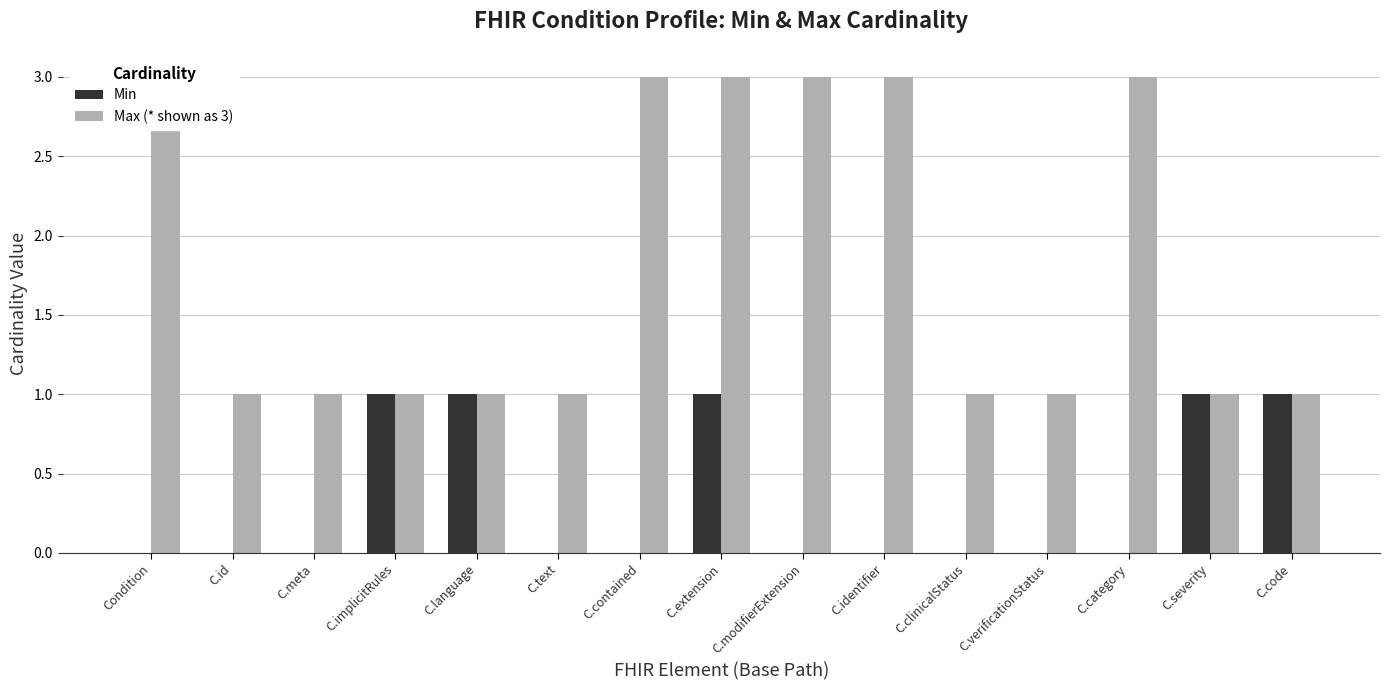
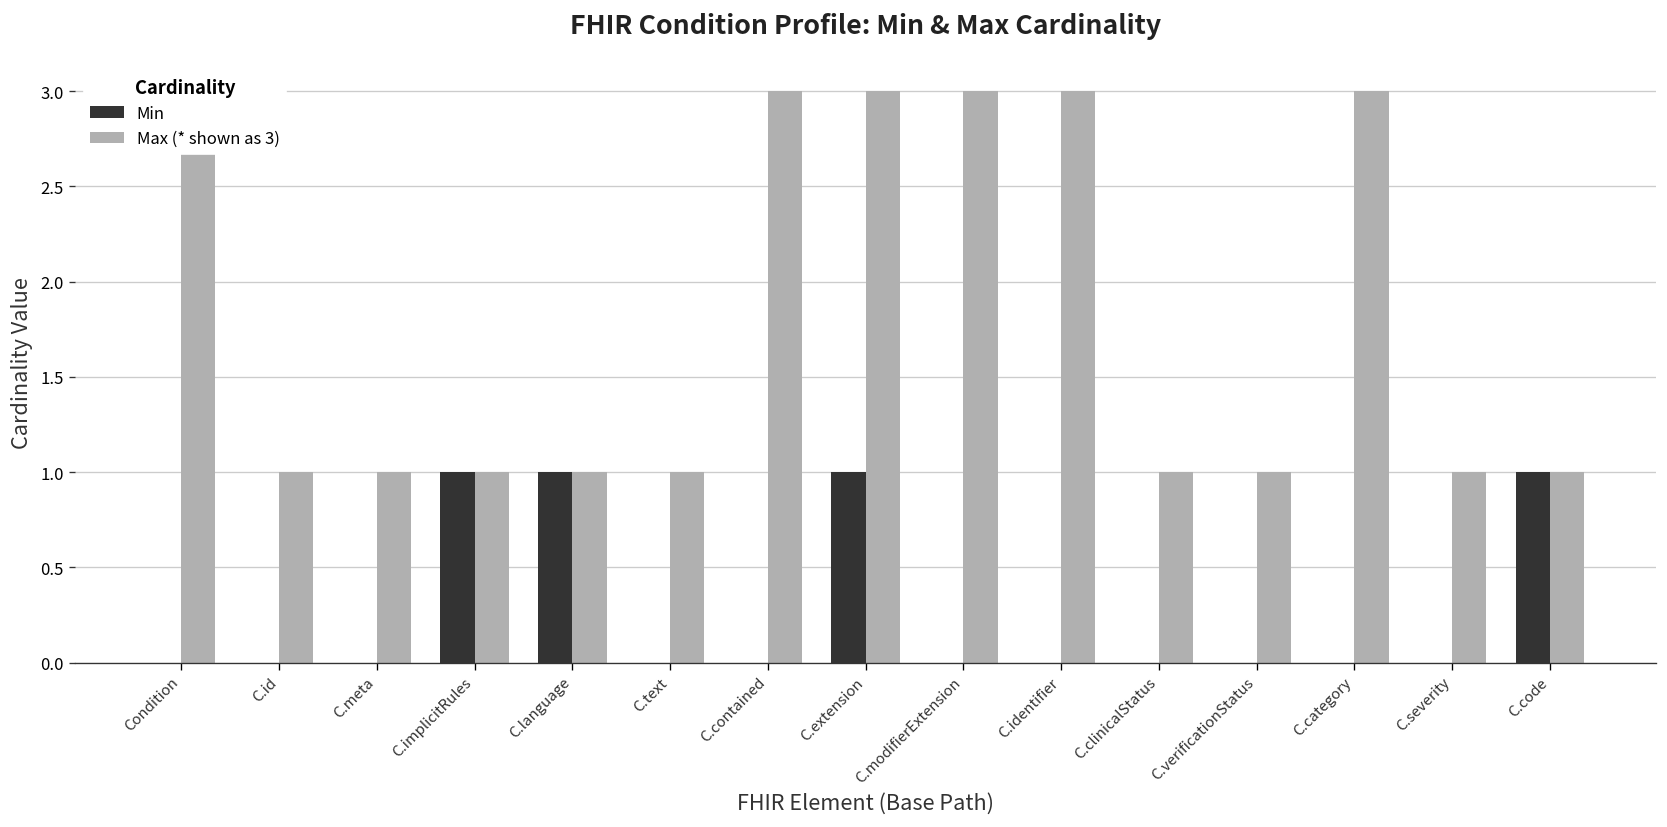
Min, C.severity: 1 -> 0
